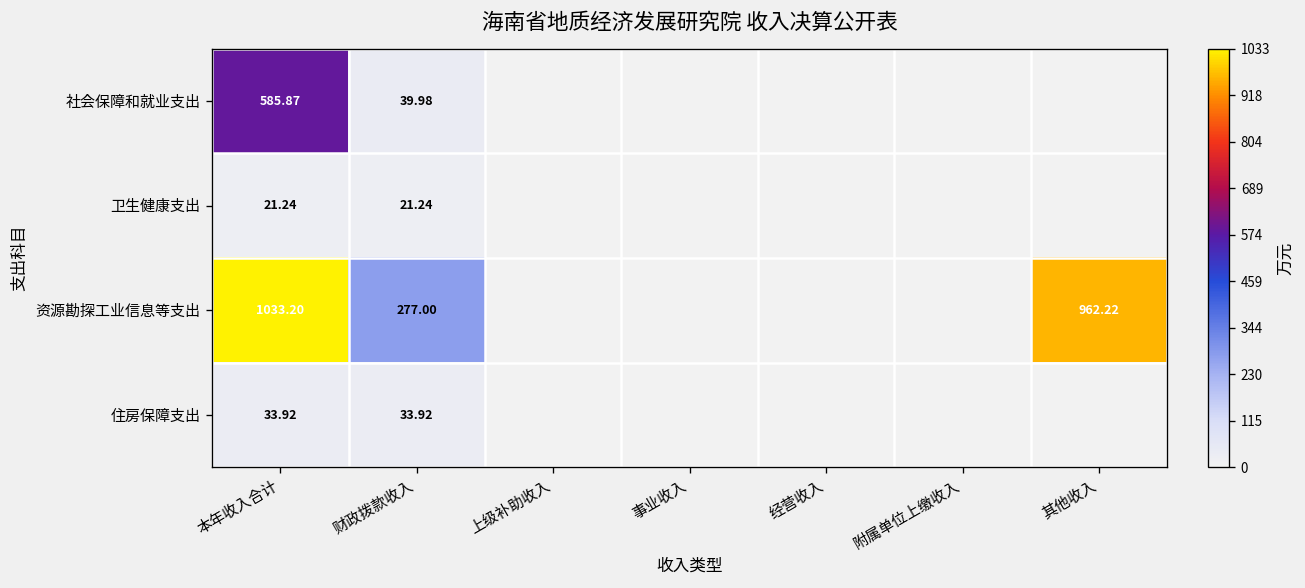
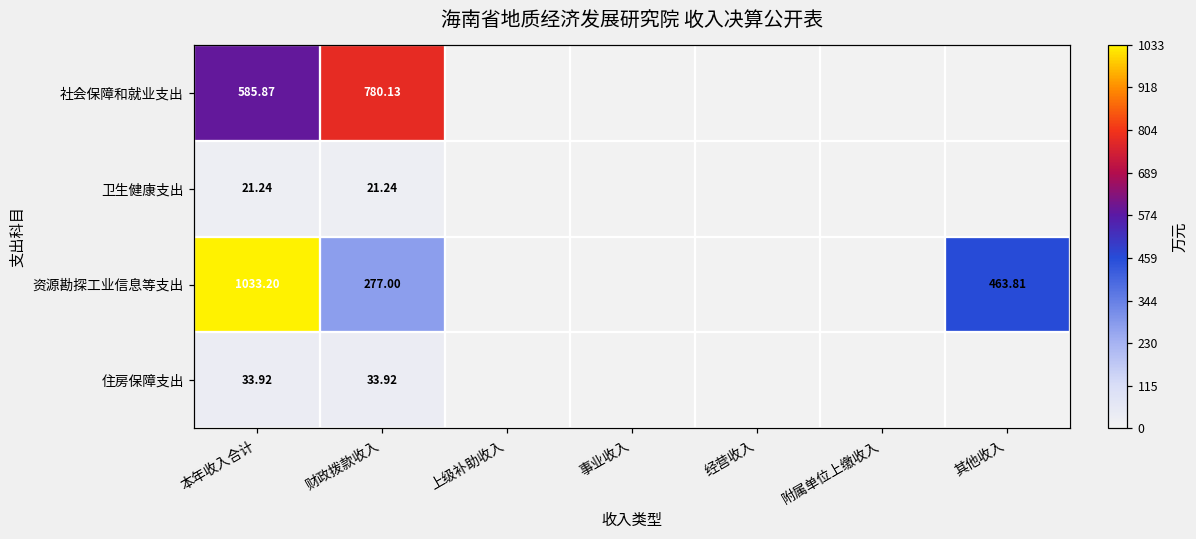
社会保障和就业支出, 财政拨款收入: 39.98 -> 780.13
资源勘探工业信息等支出, 其他收入: 962.22 -> 463.81
